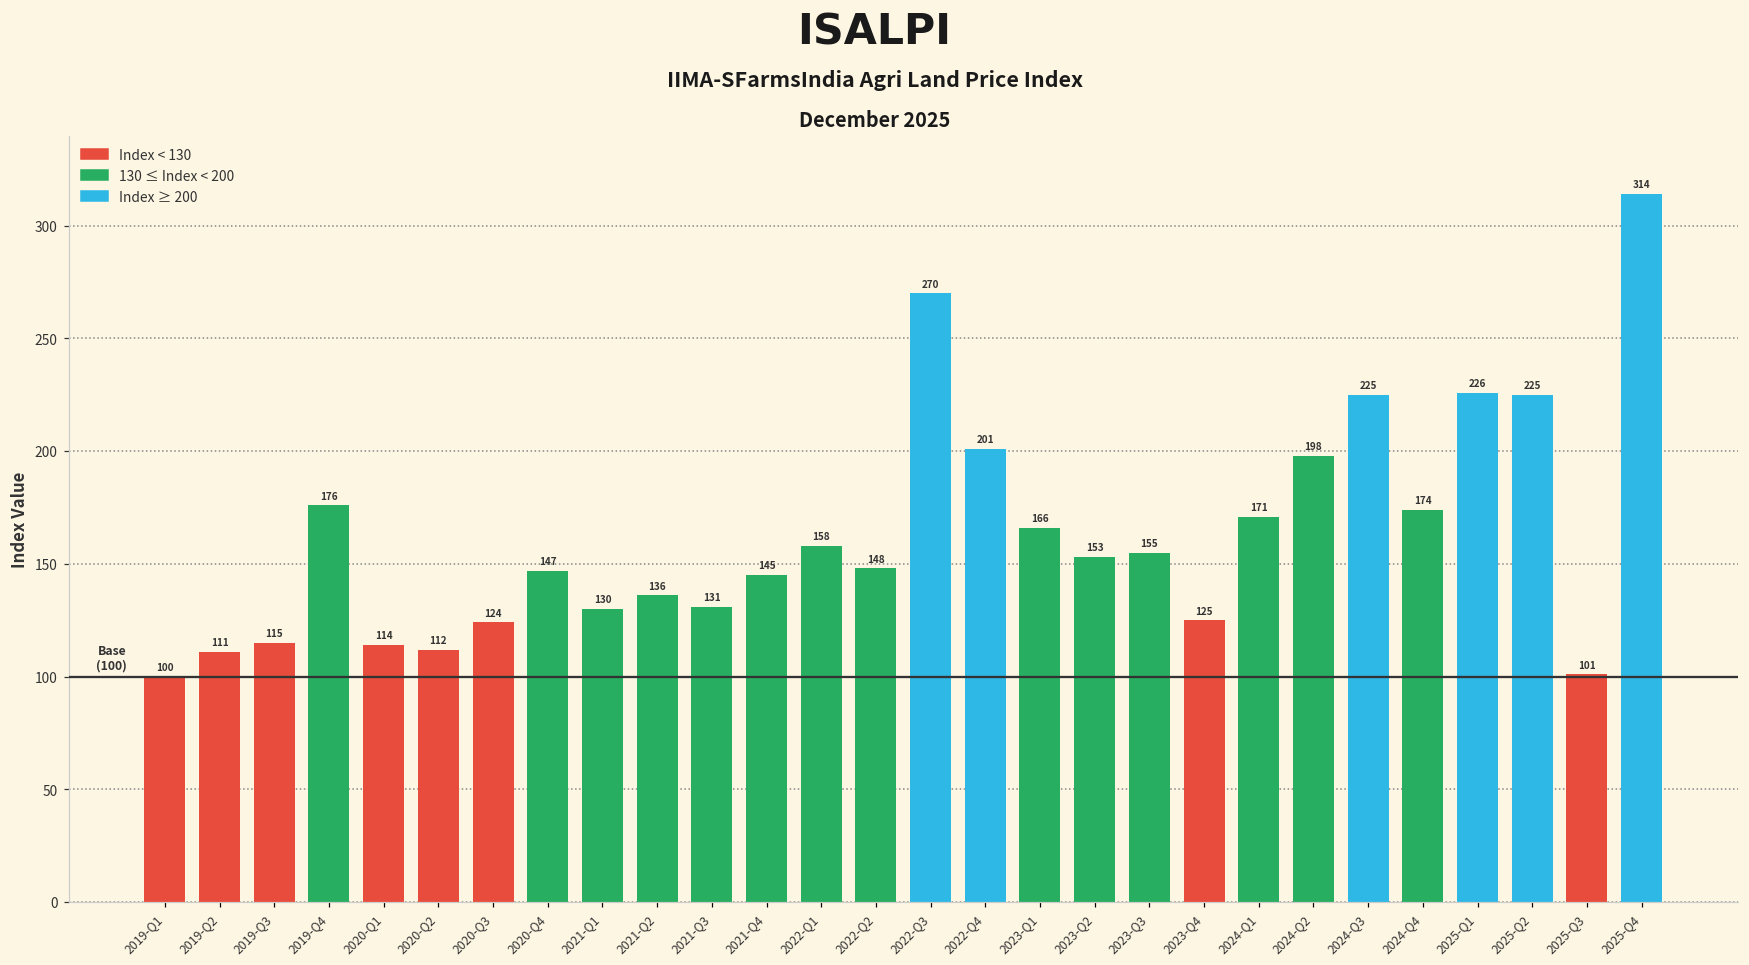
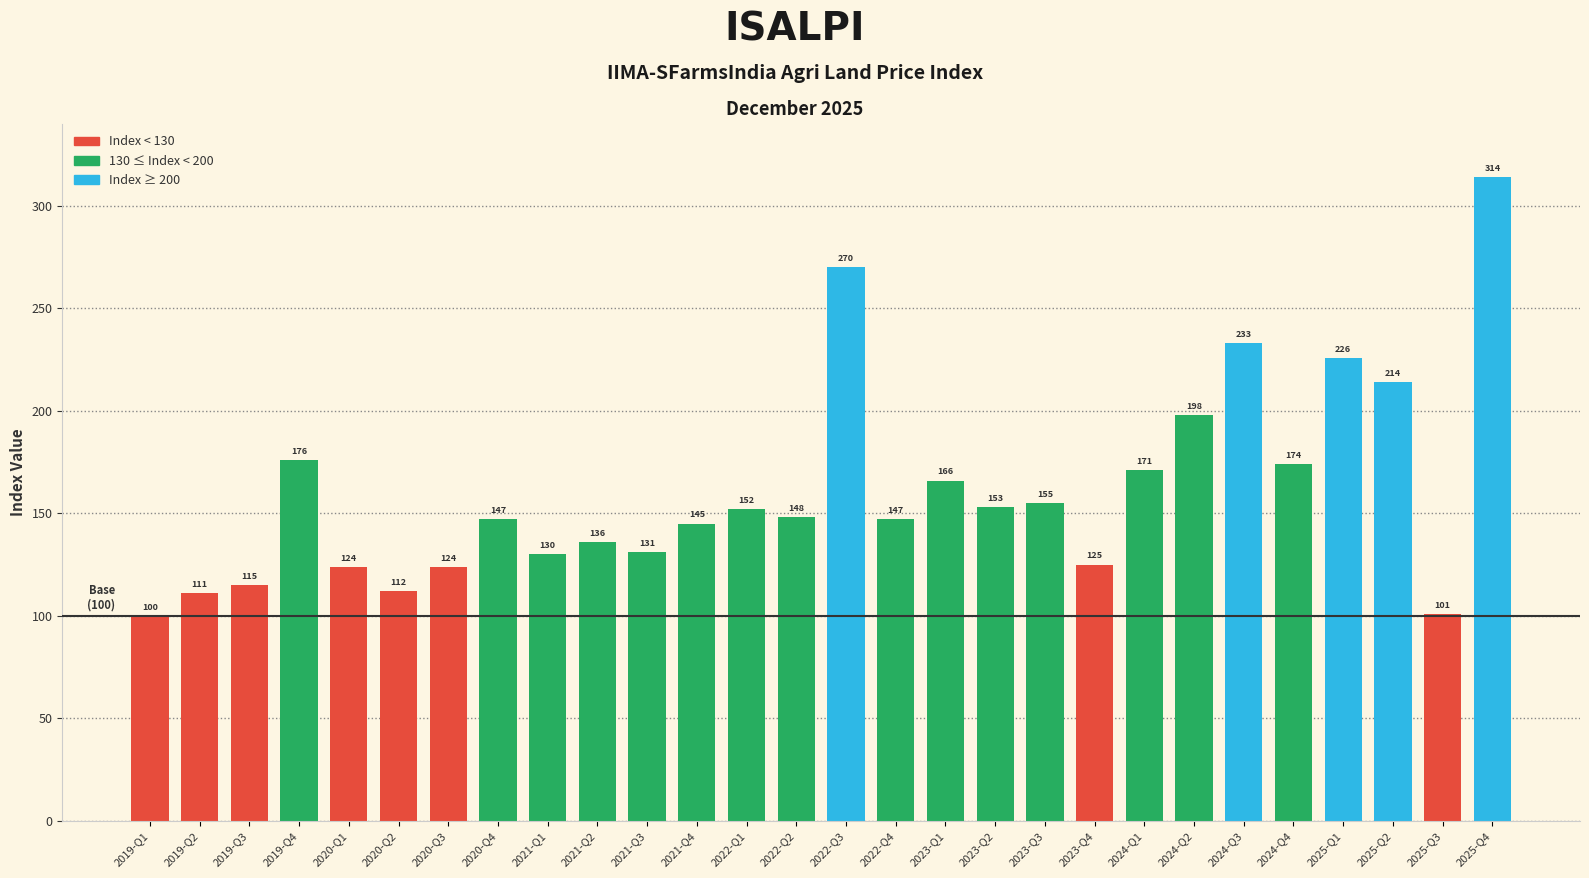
2020-Q1: 114 -> 124
2022-Q1: 158 -> 152
2022-Q4: 201 -> 147
2024-Q3: 225 -> 233
2025-Q2: 225 -> 214
